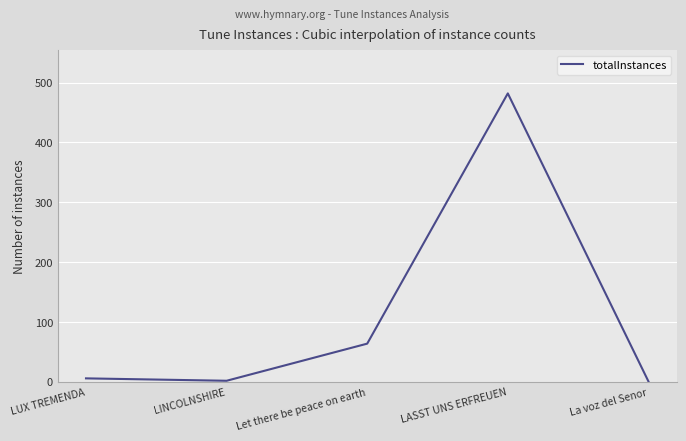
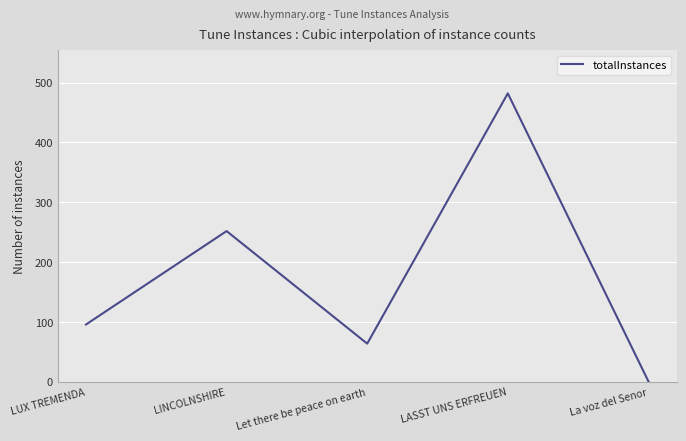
LUX TREMENDA: 10 -> 100
LINCOLNSHIRE: 0 -> 250
